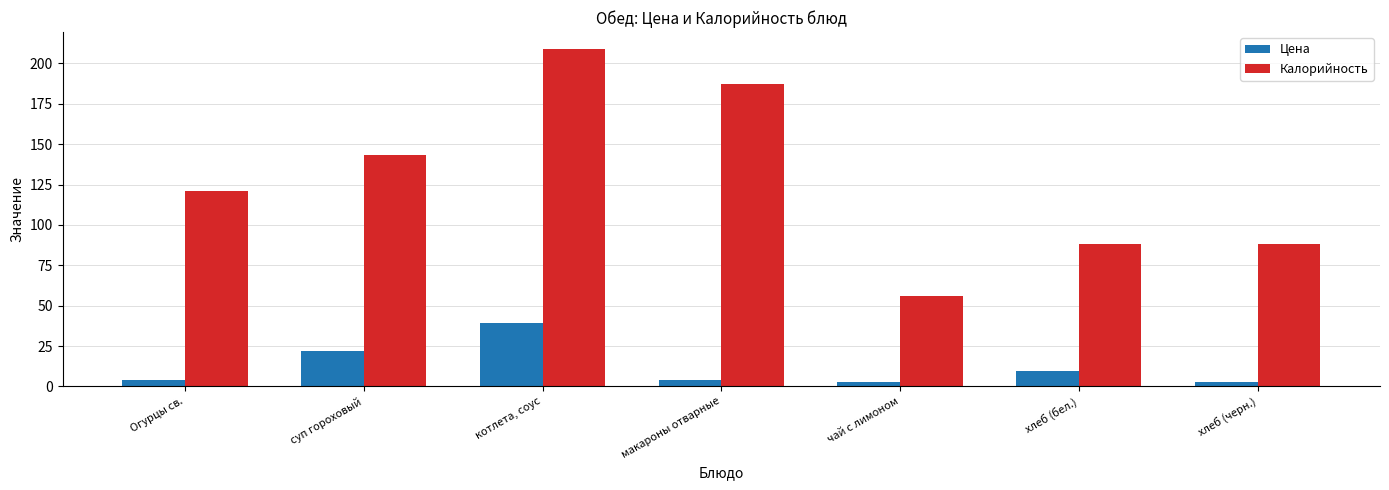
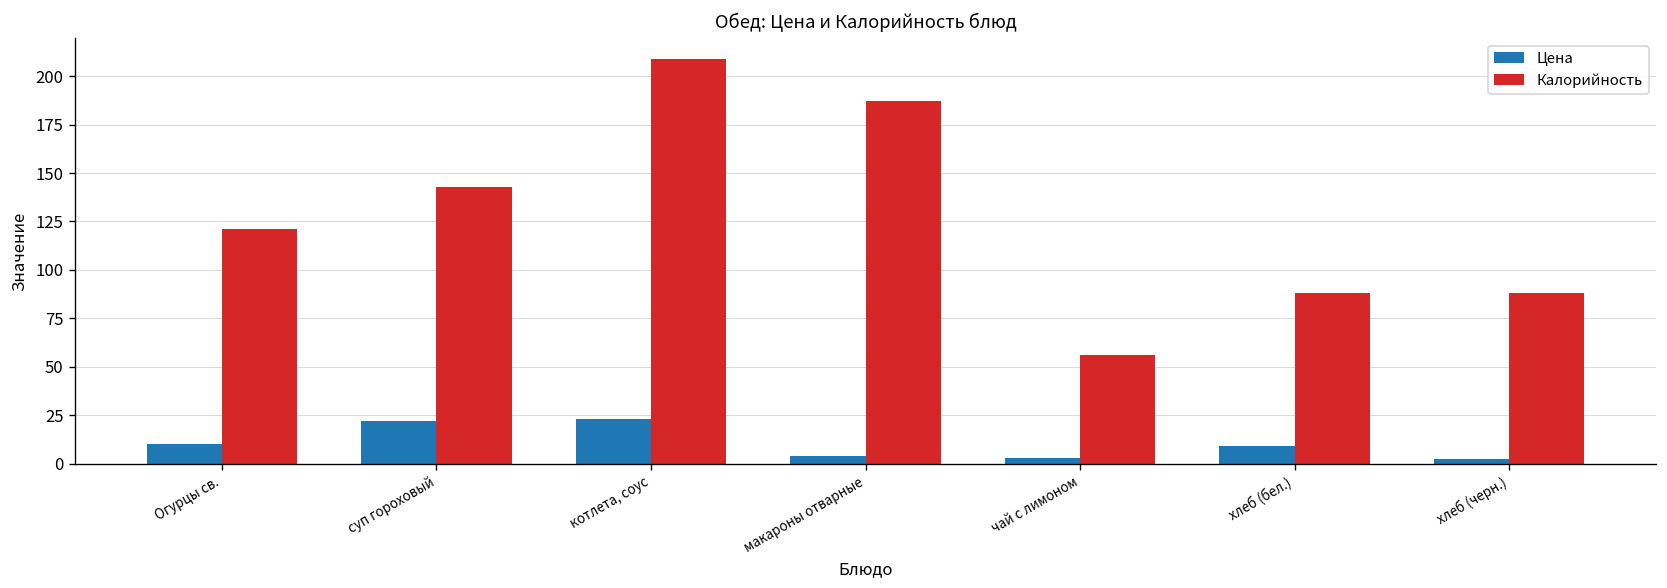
Цена, Огурцы св.: 4 -> 10
Цена, котлета, соус: 39 -> 23
